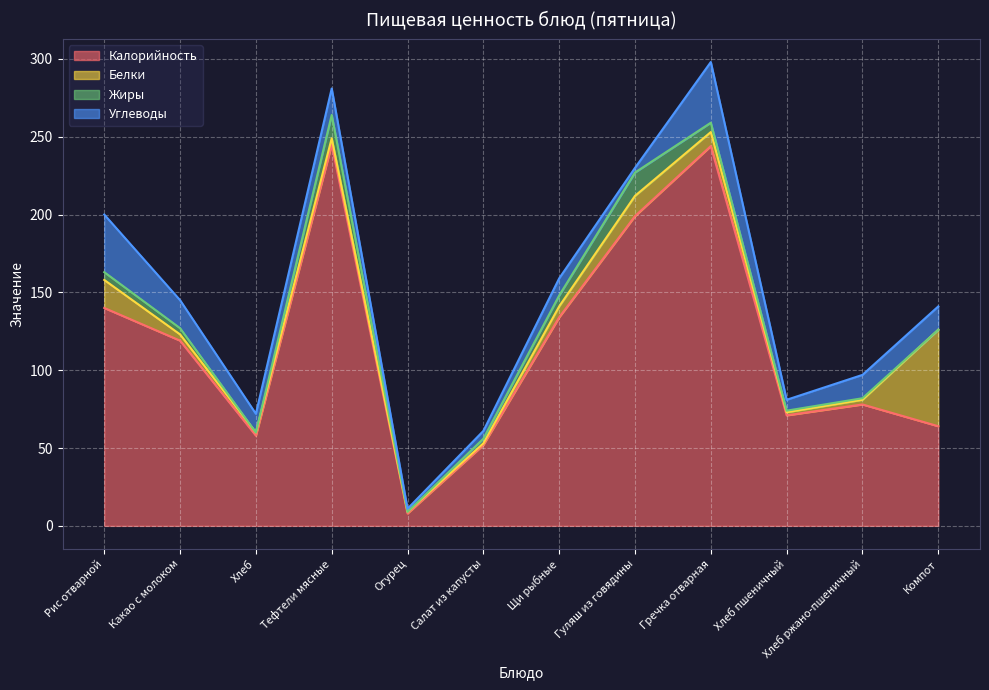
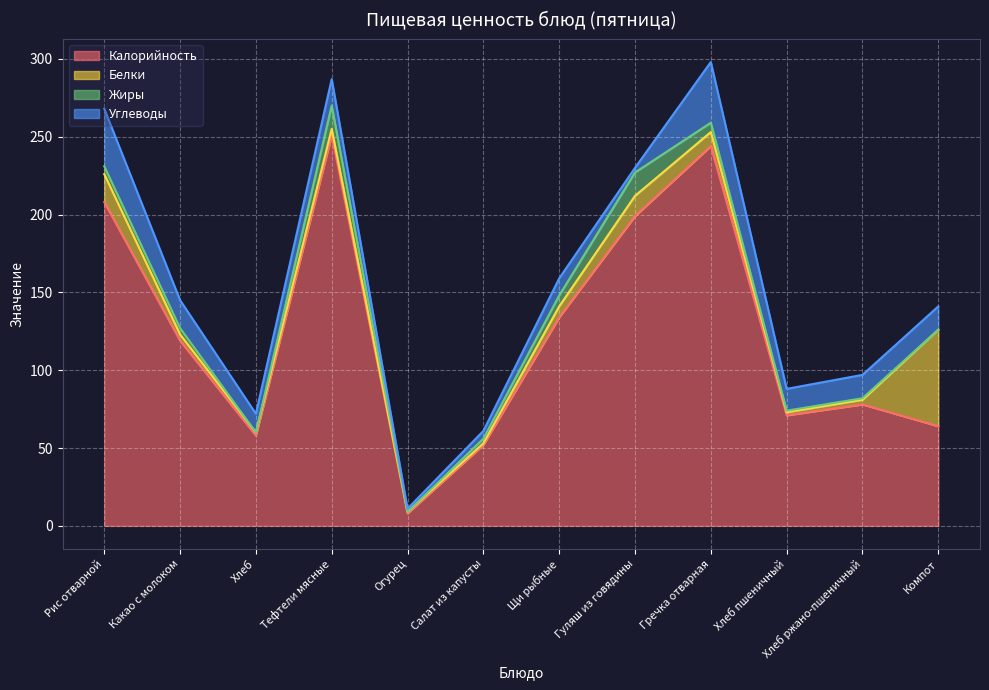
Калорийность, Рис отварной: 140 -> 208
Калорийность, Тефтели мясные: 245 -> 251
Углеводы, Хлеб пшеничный: 7 -> 14
